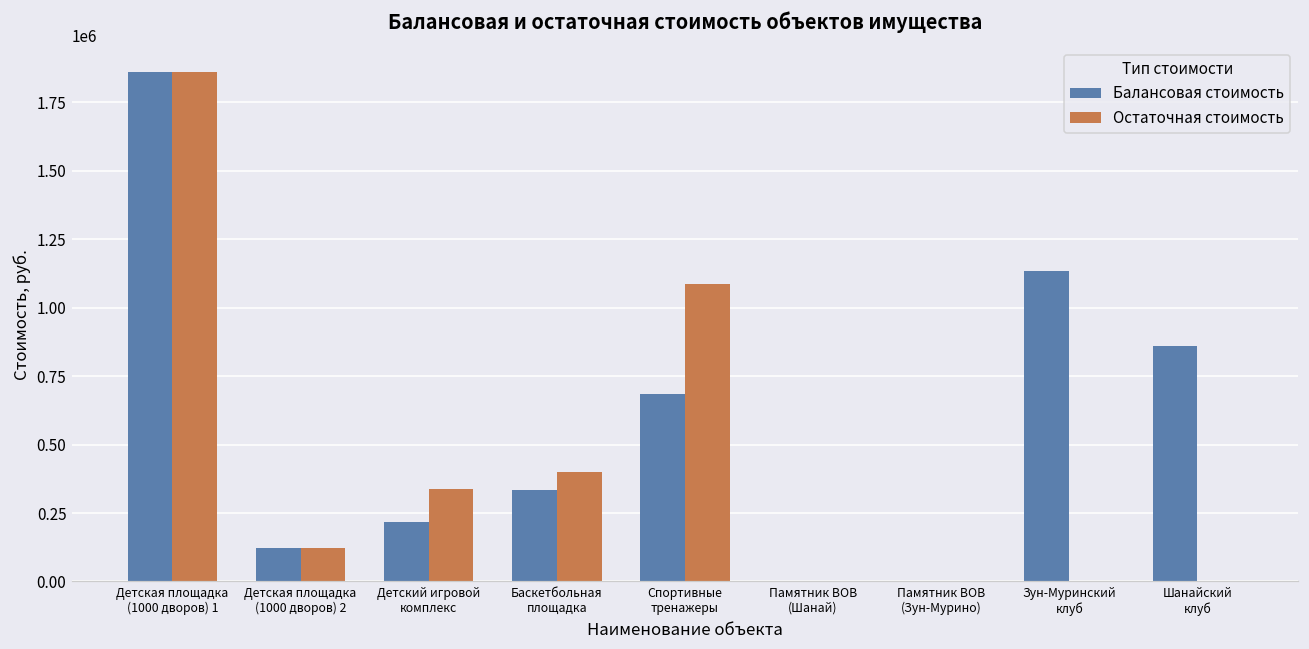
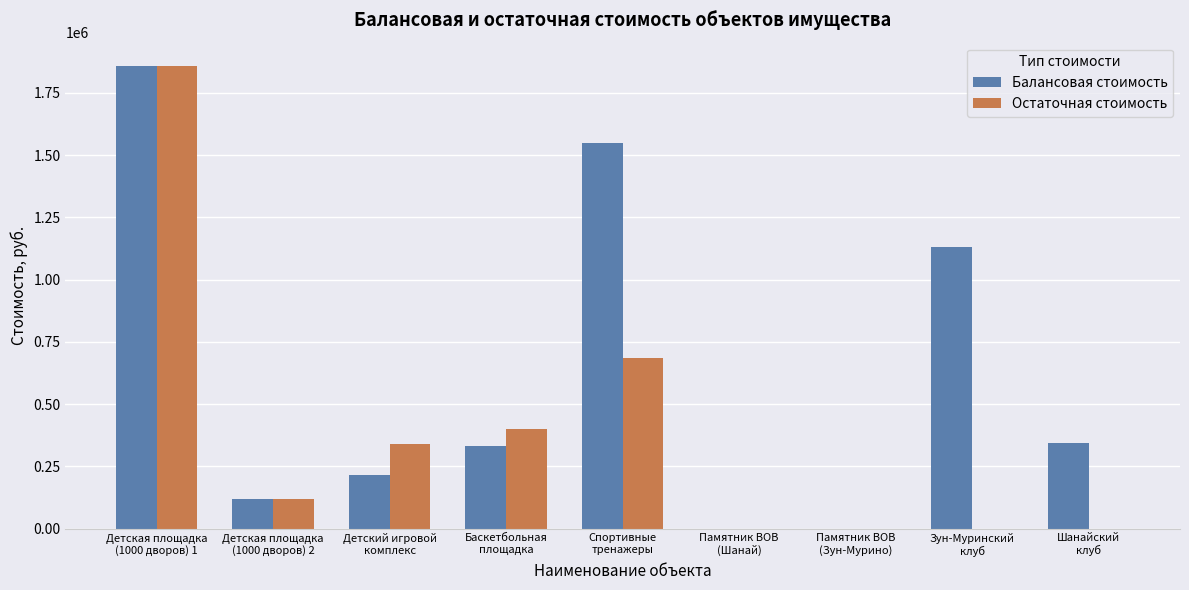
Балансовая стоимость, Спортивные тренажеры: 680000 -> 1550000
Остаточная стоимость, Спортивные тренажеры: 1090000 -> 680000
Балансовая стоимость, Шанайский клуб: 860000 -> 340000
